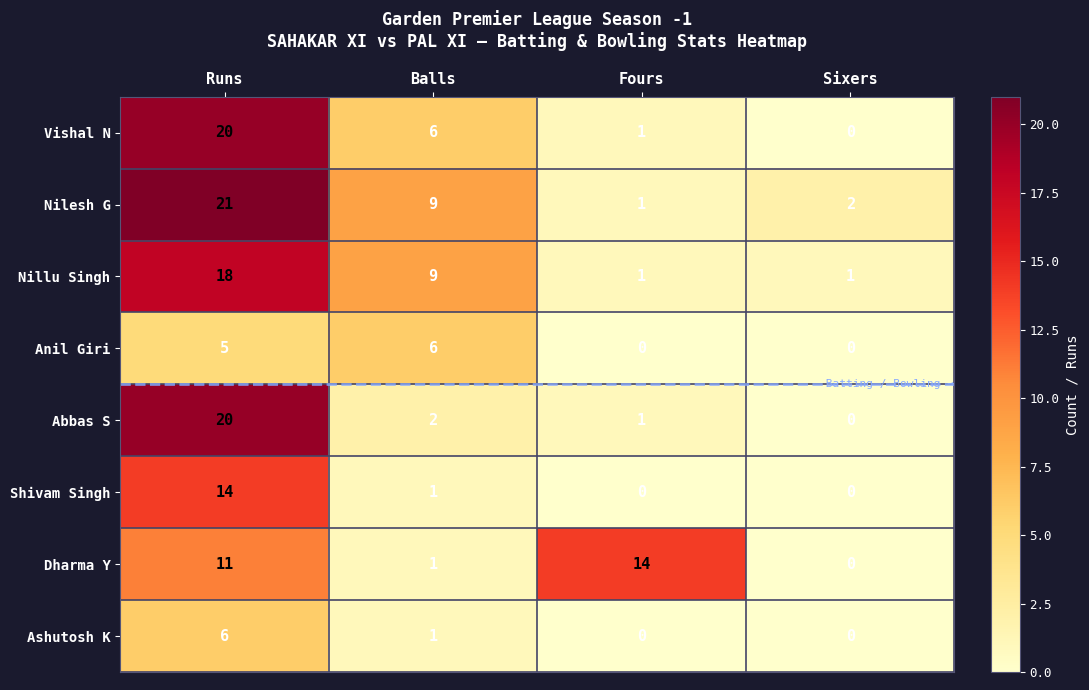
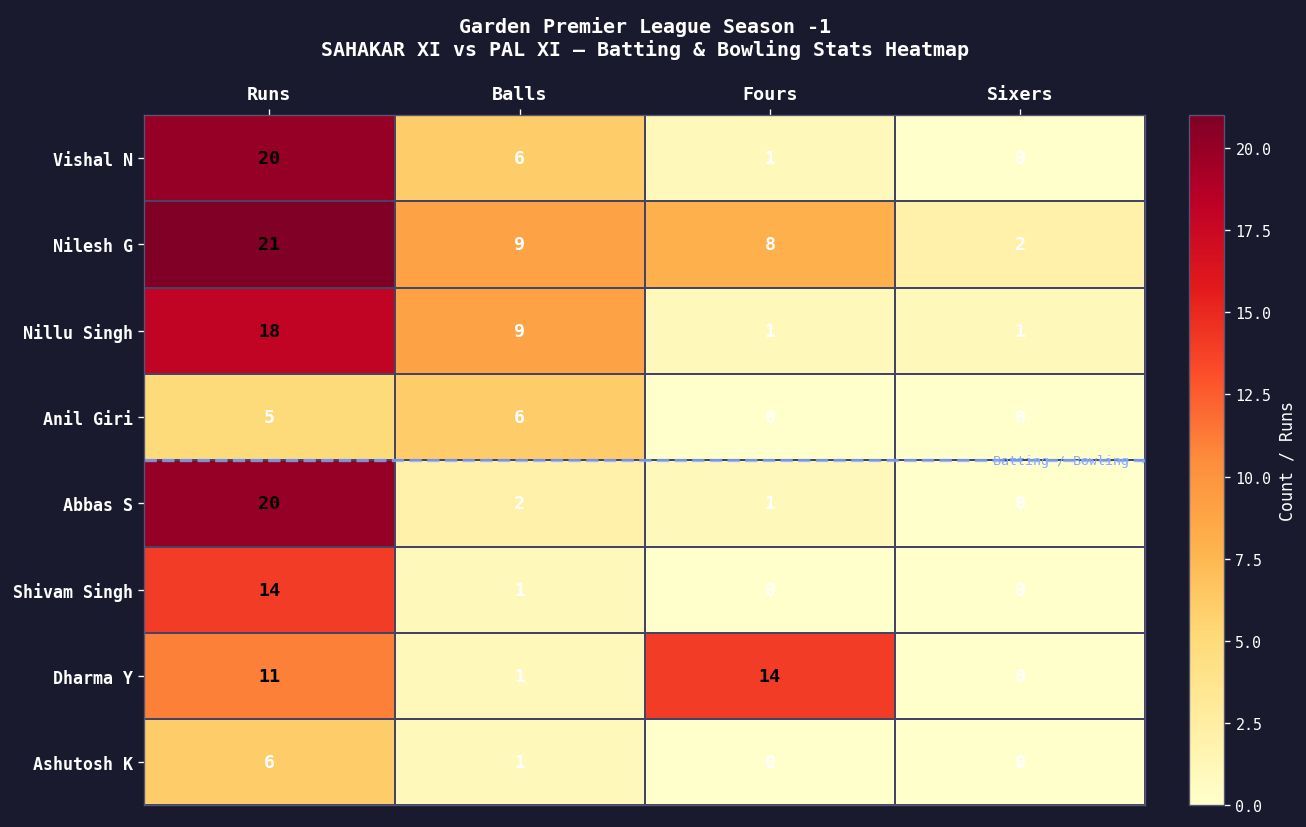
Nilesh G, Fours: 1 -> 8
